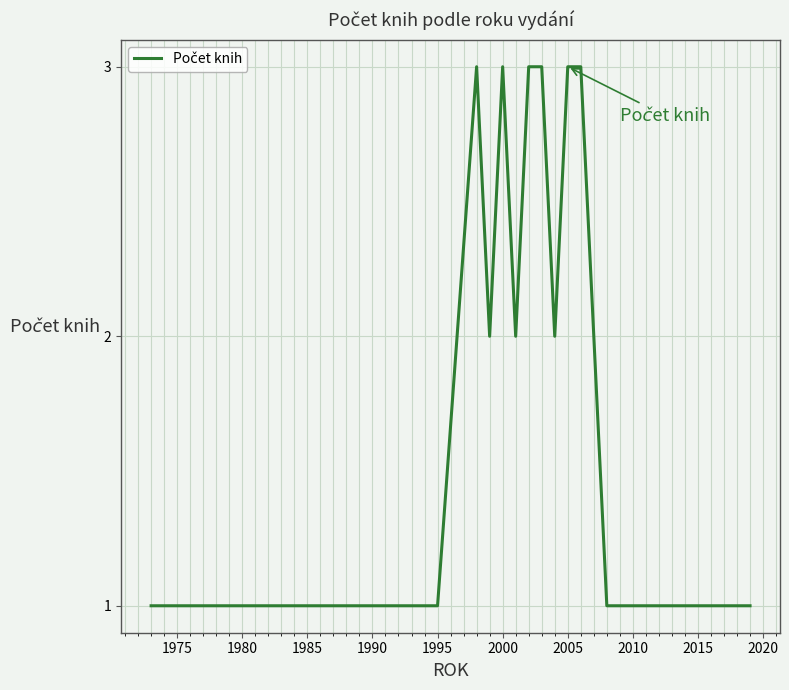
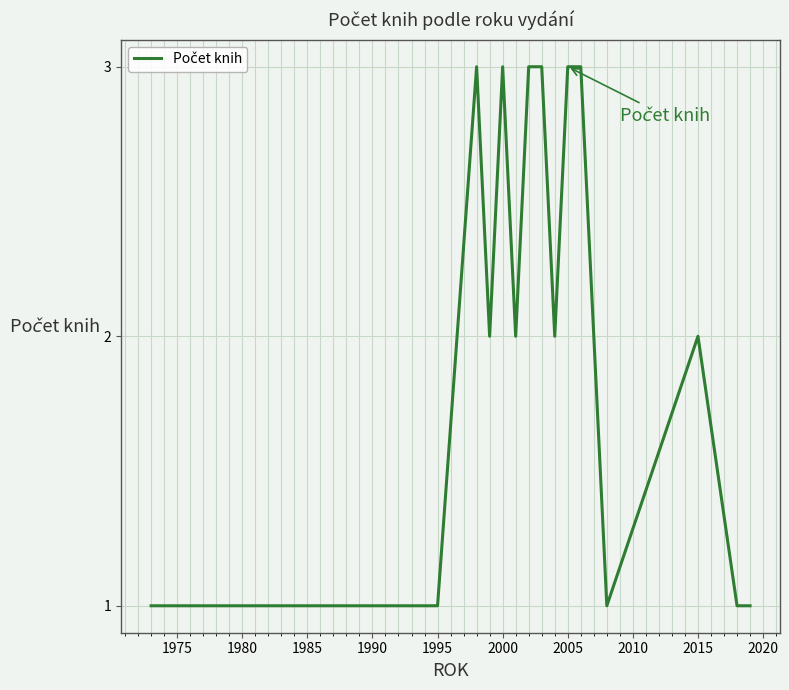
2015: 1 -> 2
